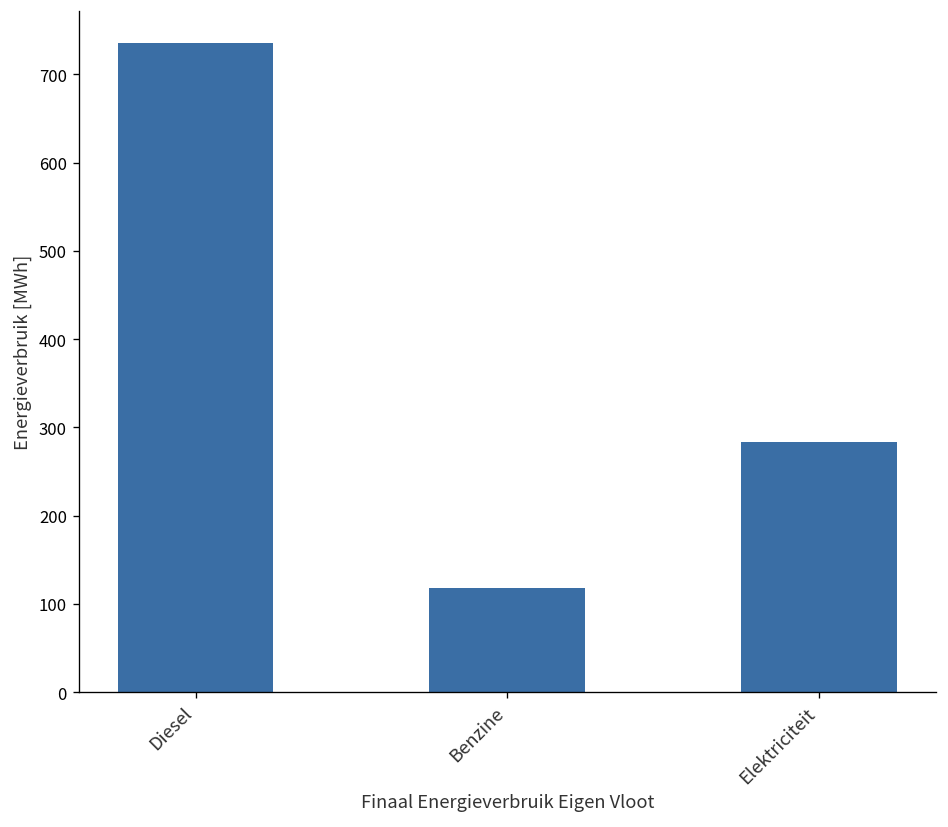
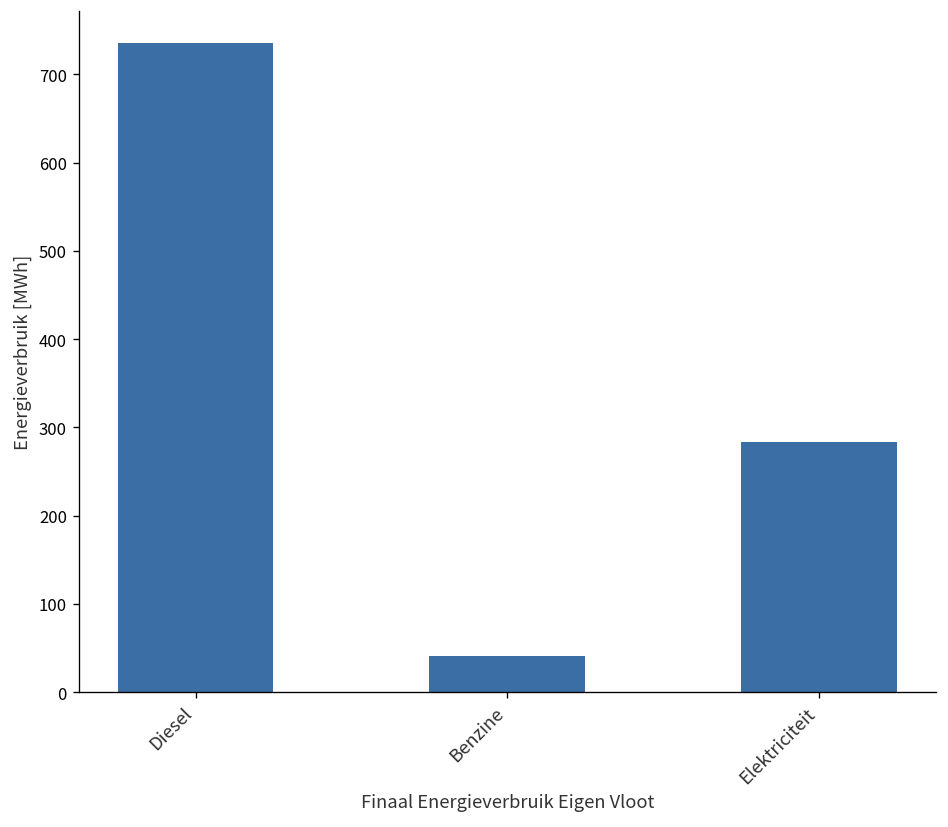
Benzine: 120 -> 40
